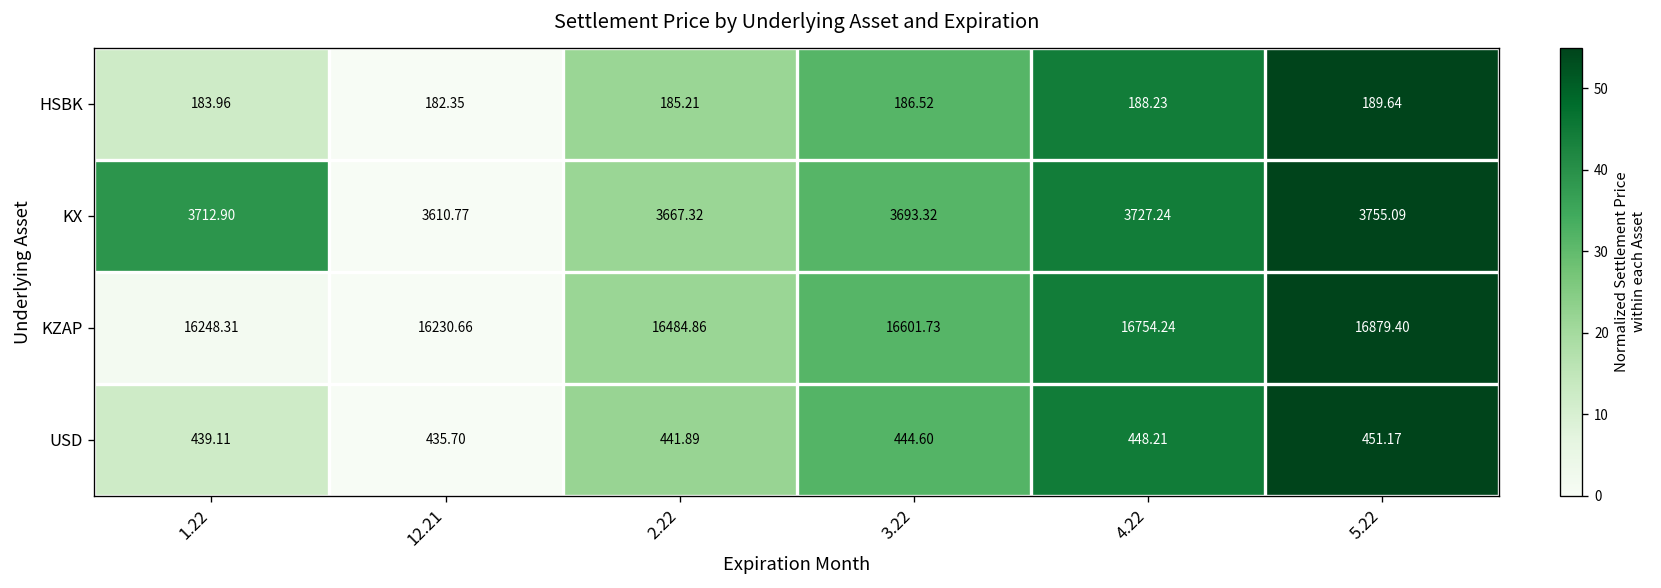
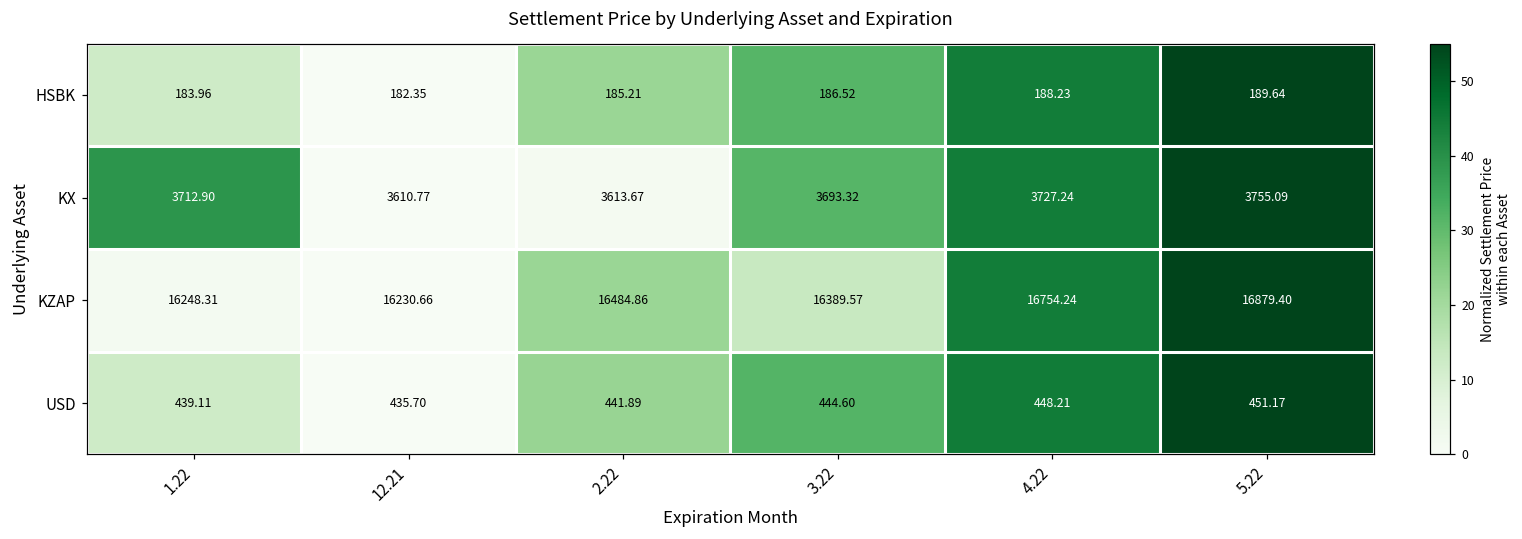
KX, 2.22: 3667.32 -> 3613.67
KZAP, 3.22: 16601.73 -> 16389.57
